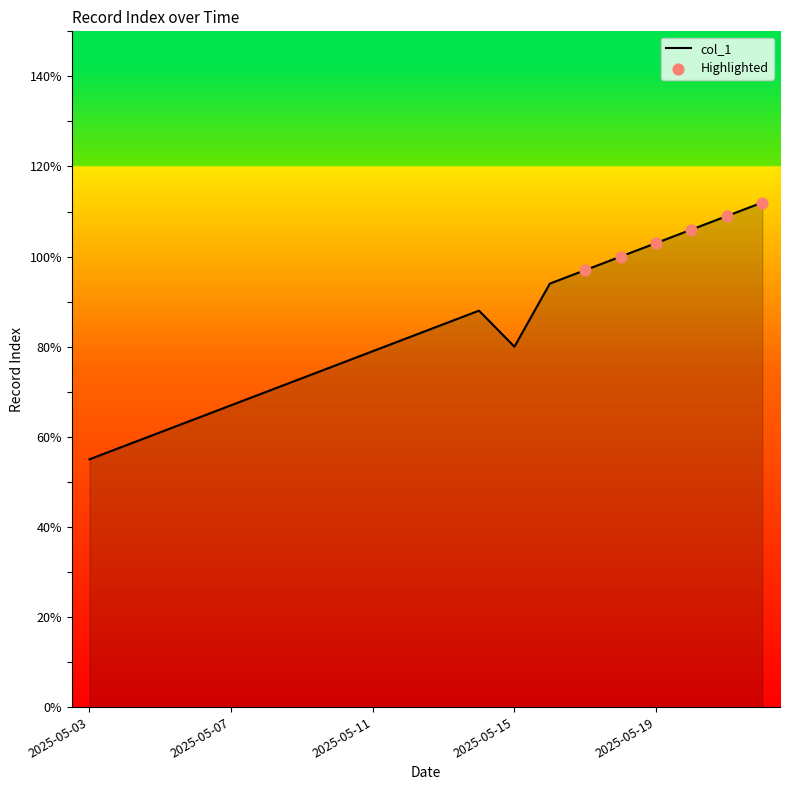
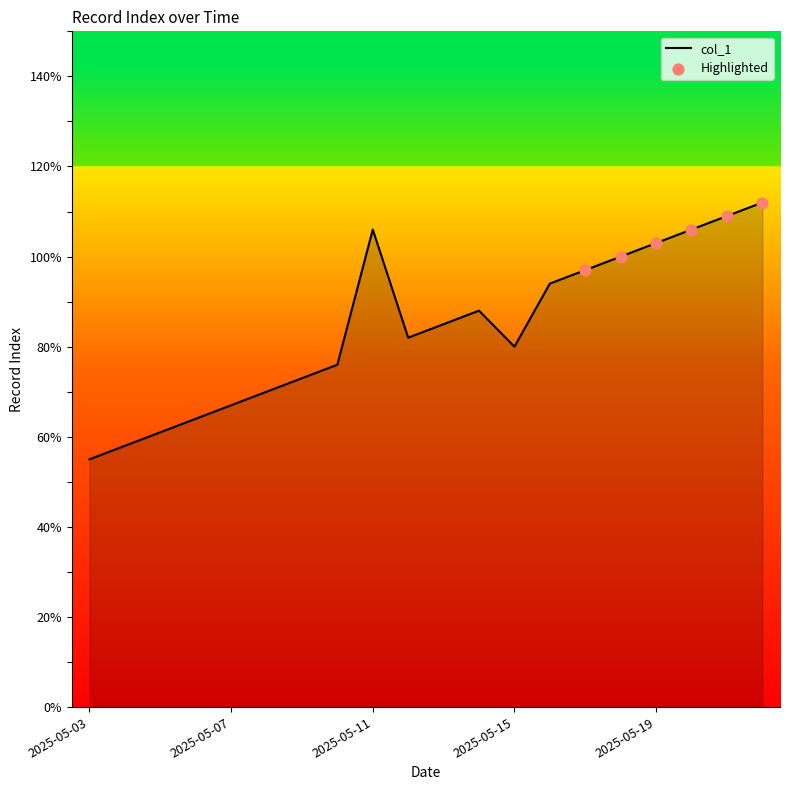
col_1, 2025-05-11: 79% -> 106%
